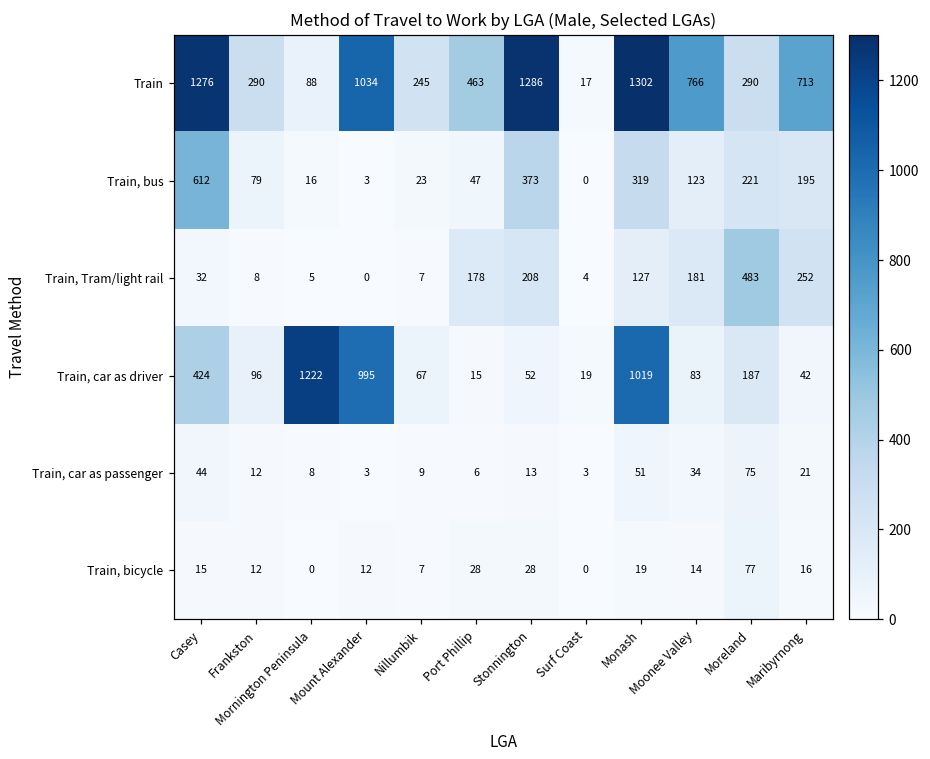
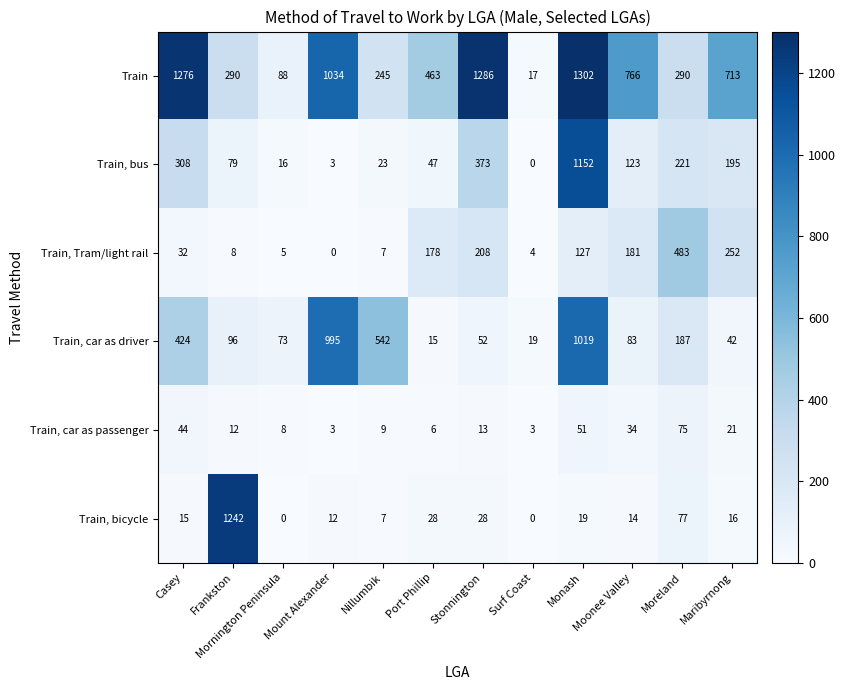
Train, bus, Casey: 612 -> 308
Train, bus, Monash: 319 -> 1152
Train, car as driver, Mornington Peninsula: 1222 -> 73
Train, car as driver, Nillumbik: 67 -> 542
Train, bicycle, Frankston: 12 -> 1242
